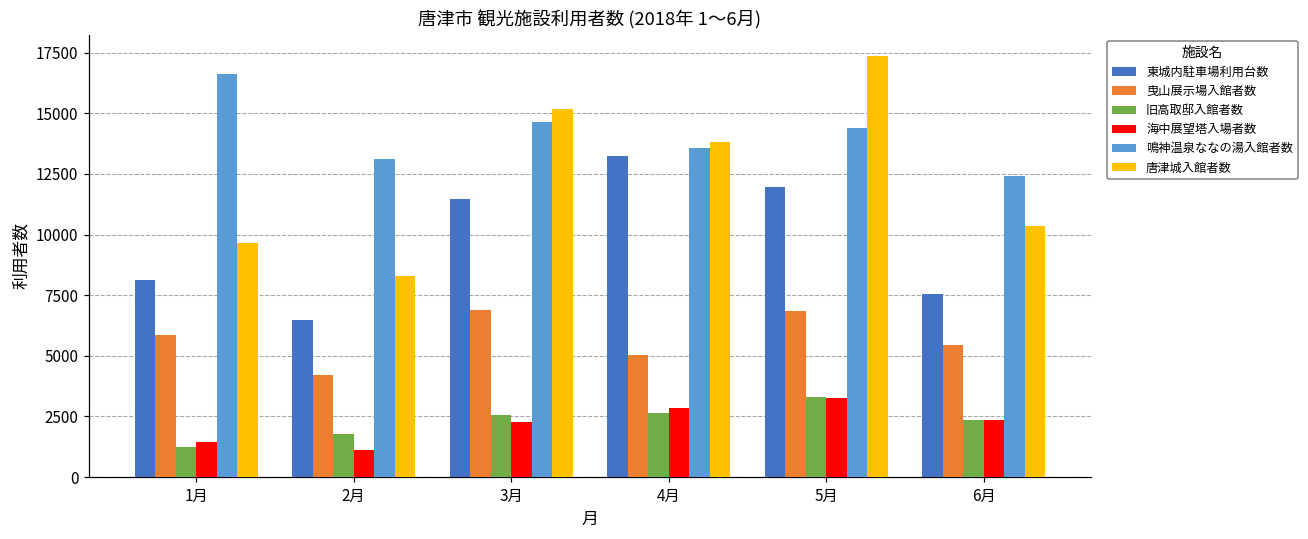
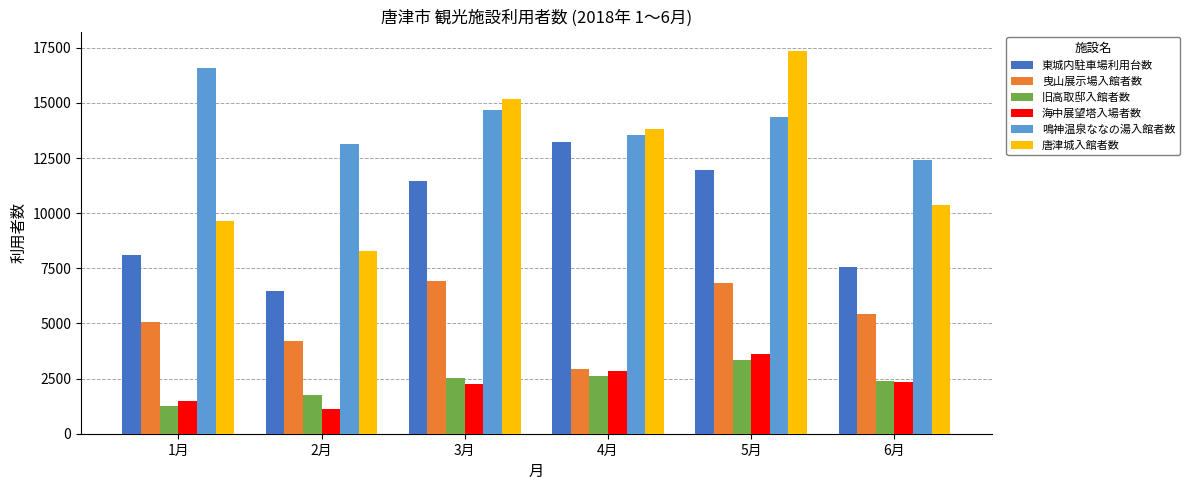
曳山展示場入館者数, 1月: 5800 -> 5100
曳山展示場入館者数, 4月: 5000 -> 2900
海中展望塔入場者数, 5月: 3200 -> 3600
